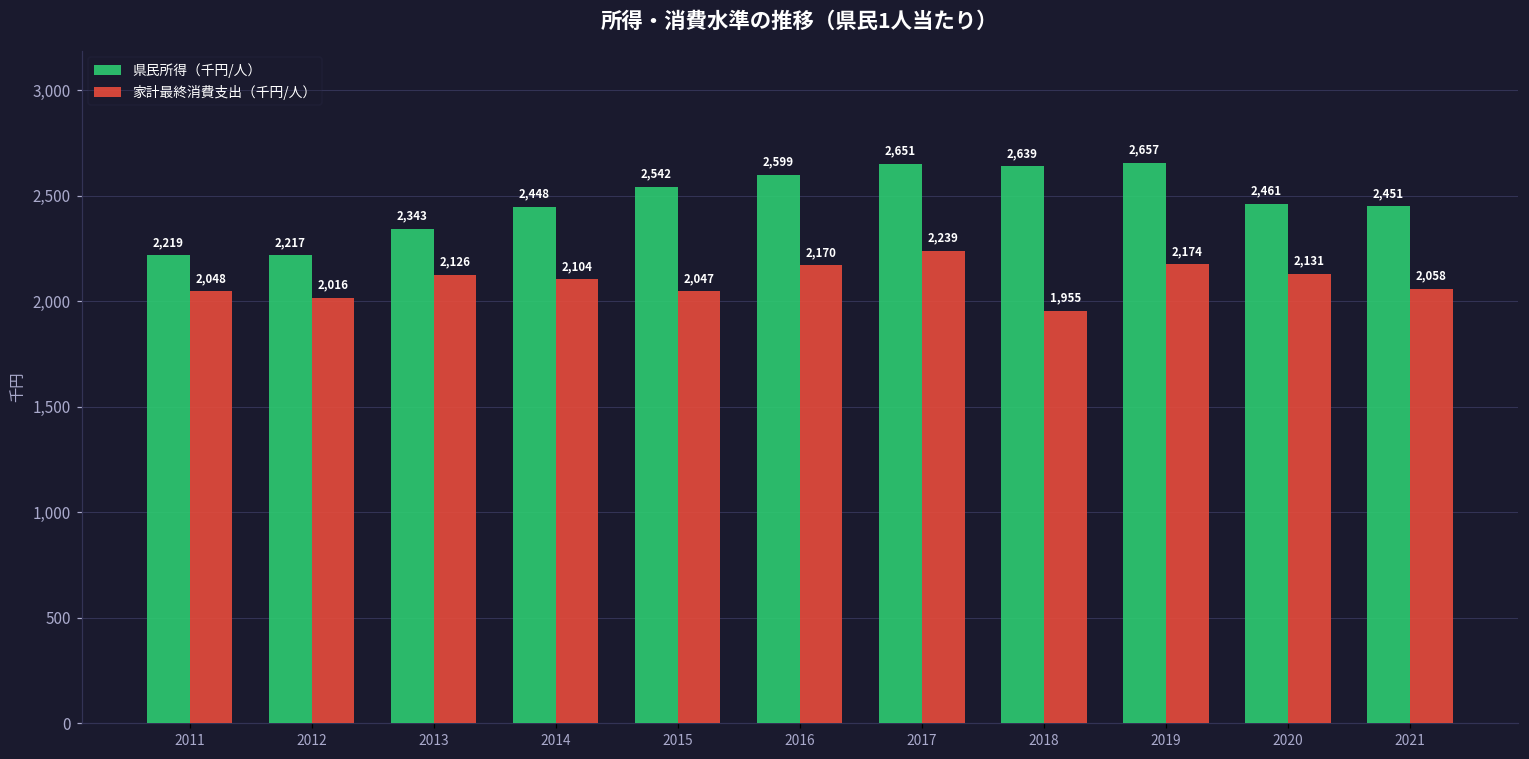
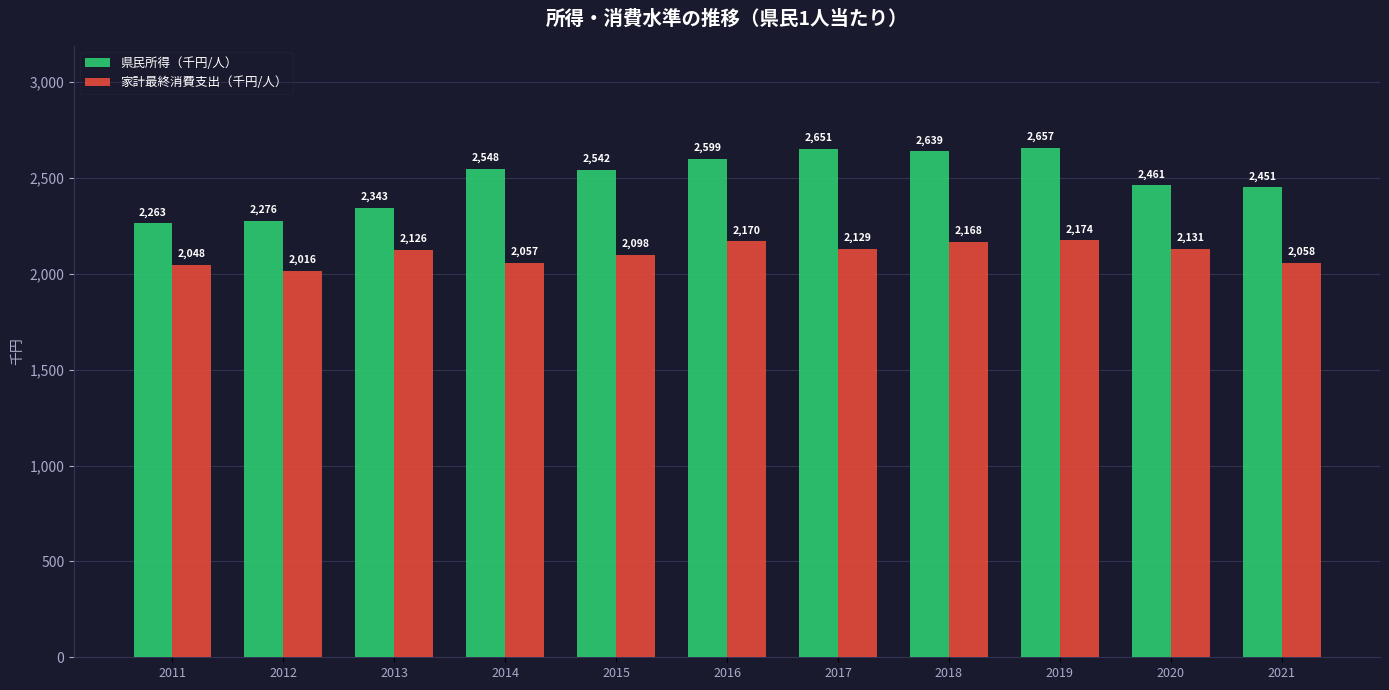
県民所得（千円/人）, 2011: 2,219 -> 2,263
県民所得（千円/人）, 2012: 2,217 -> 2,276
県民所得（千円/人）, 2014: 2,448 -> 2,548
家計最終消費支出（千円/人）, 2014: 2,104 -> 2,057
家計最終消費支出（千円/人）, 2015: 2,047 -> 2,098
家計最終消費支出（千円/人）, 2017: 2,239 -> 2,129
家計最終消費支出（千円/人）, 2018: 1,955 -> 2,168
